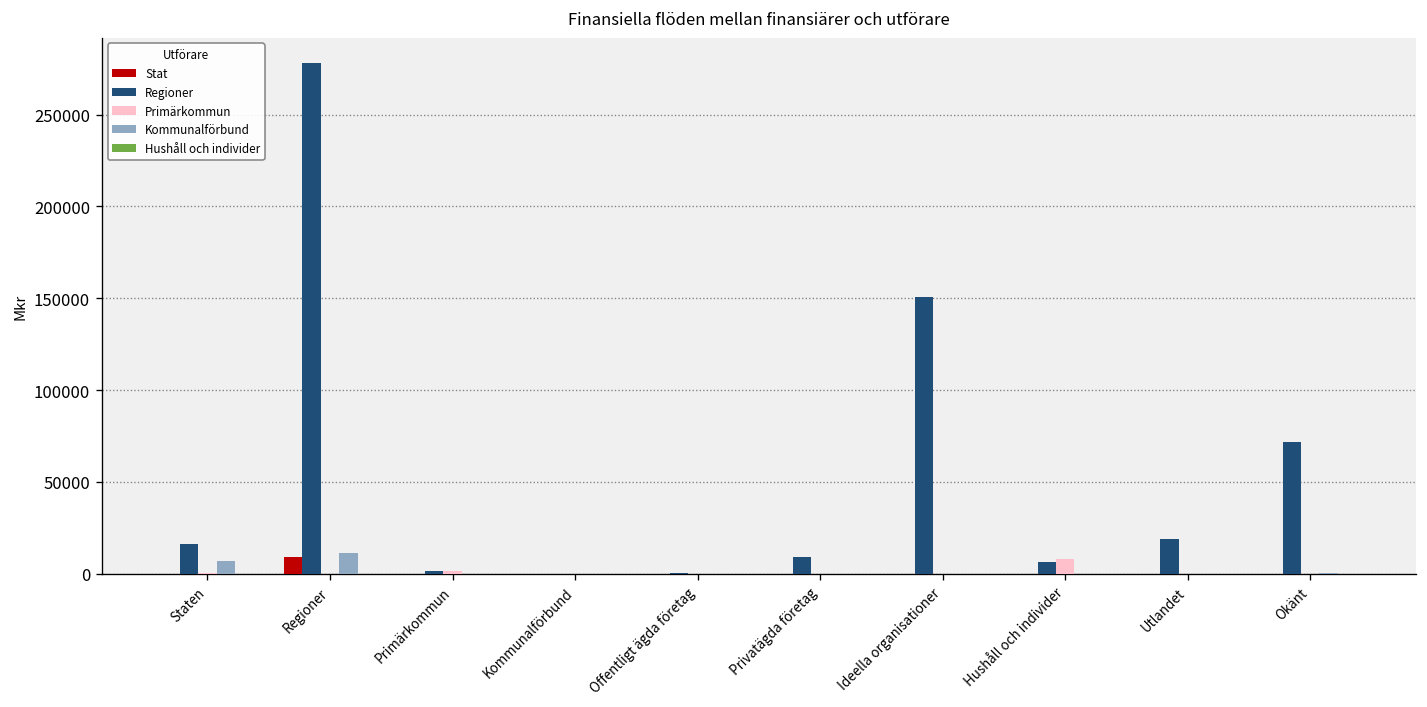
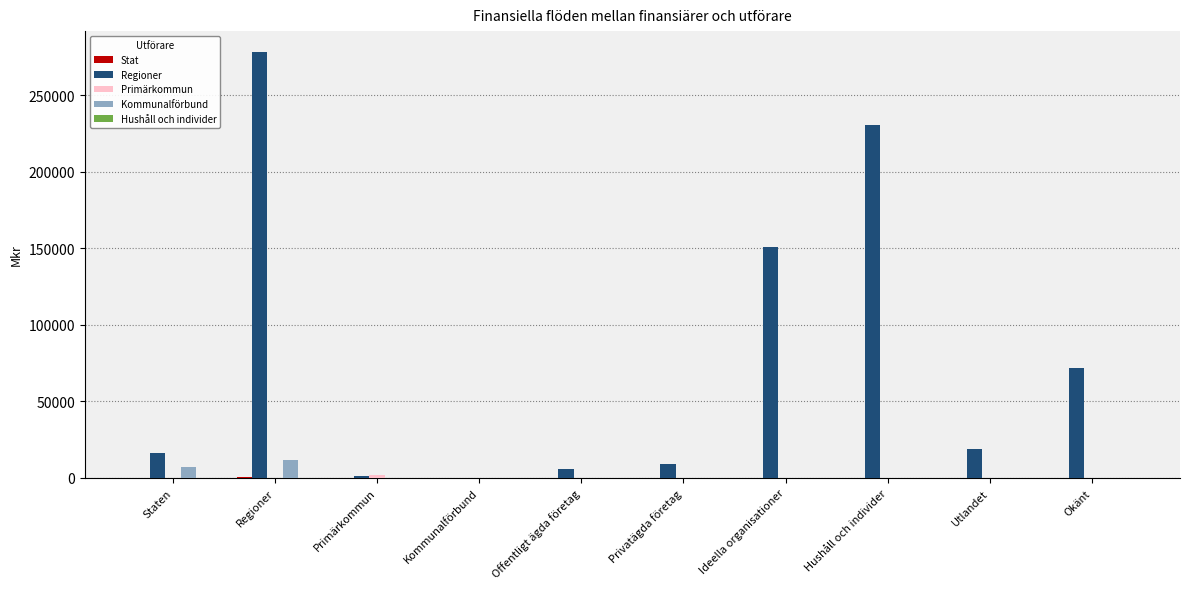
Stat, Regioner: 9000 -> 0
Regioner, Offentligt ägda företag: 0 -> 6000
Regioner, Hushåll och individer: 7000 -> 231000
Primärkommun, Hushåll och individer: 8000 -> 0
